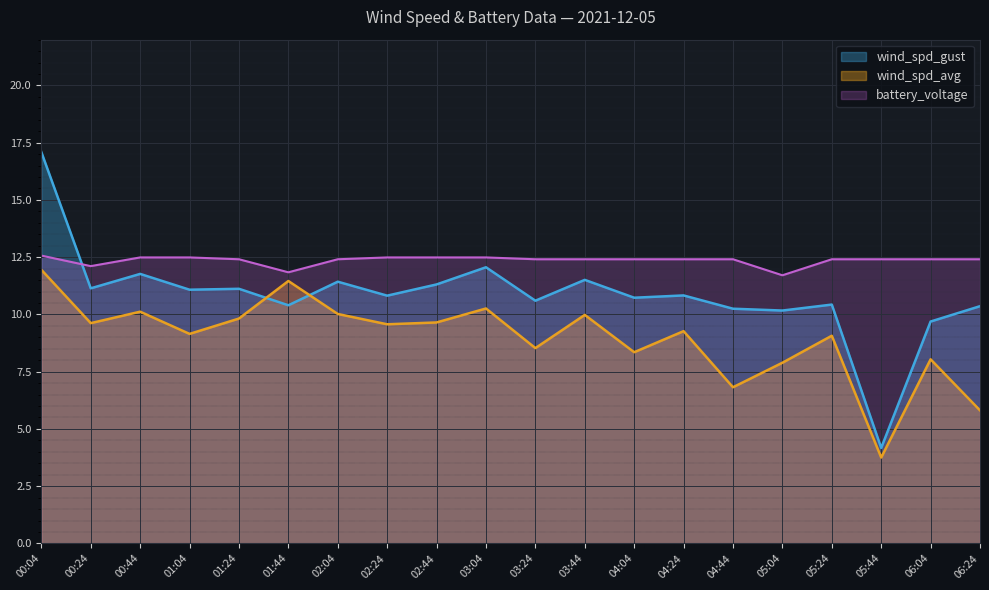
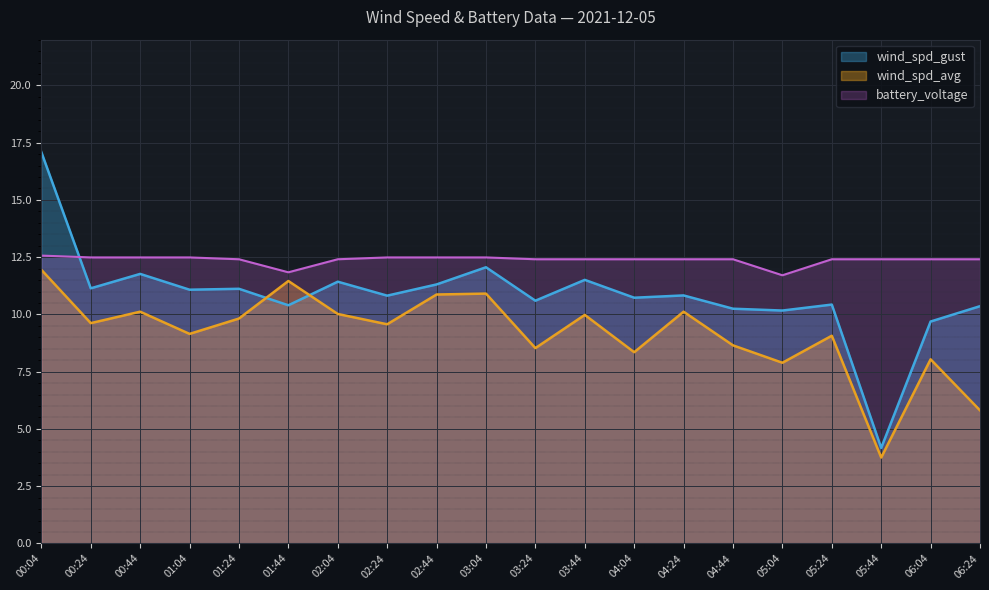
battery_voltage, 00:24: 12.1 -> 12.5
wind_spd_avg, 02:44: 9.7 -> 10.9
wind_spd_avg, 03:04: 10.3 -> 10.9
wind_spd_avg, 04:24: 9.3 -> 10.1
wind_spd_avg, 04:44: 6.8 -> 8.7
